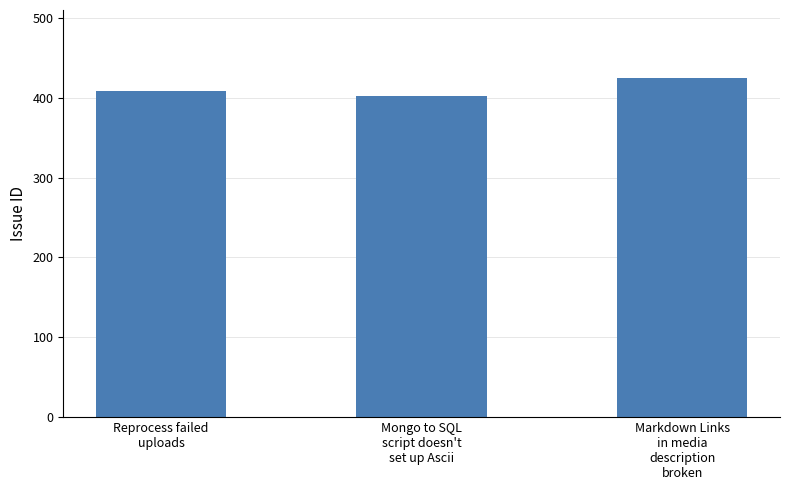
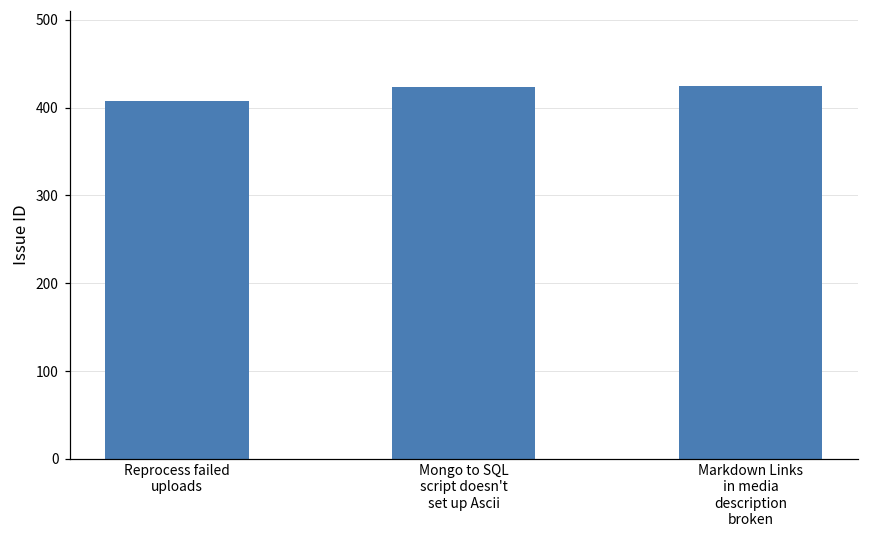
Mongo to SQL script doesn't set up Ascii: 400 -> 420
